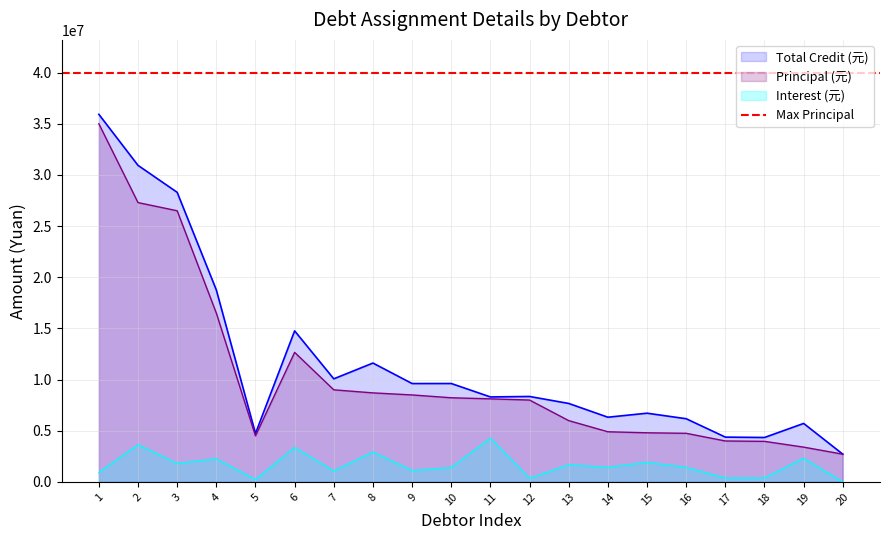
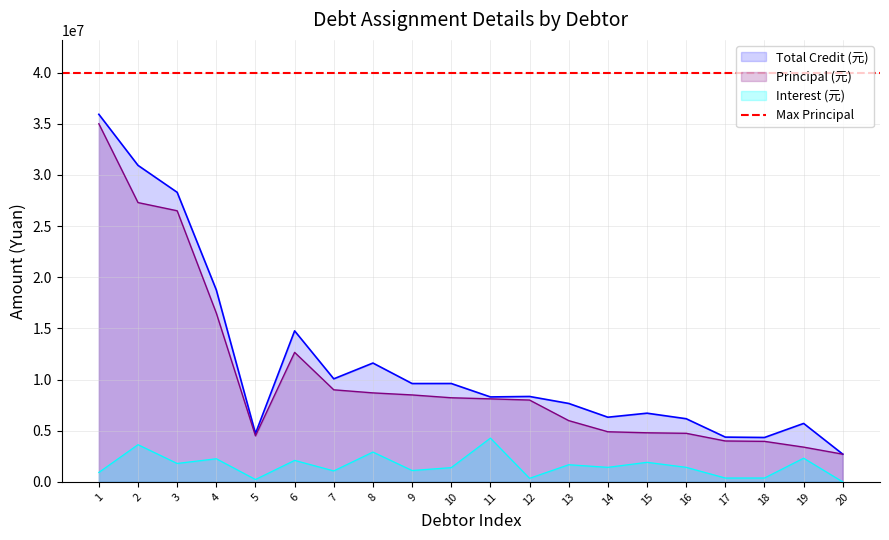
Interest (元), 6: 3400000 -> 2100000
